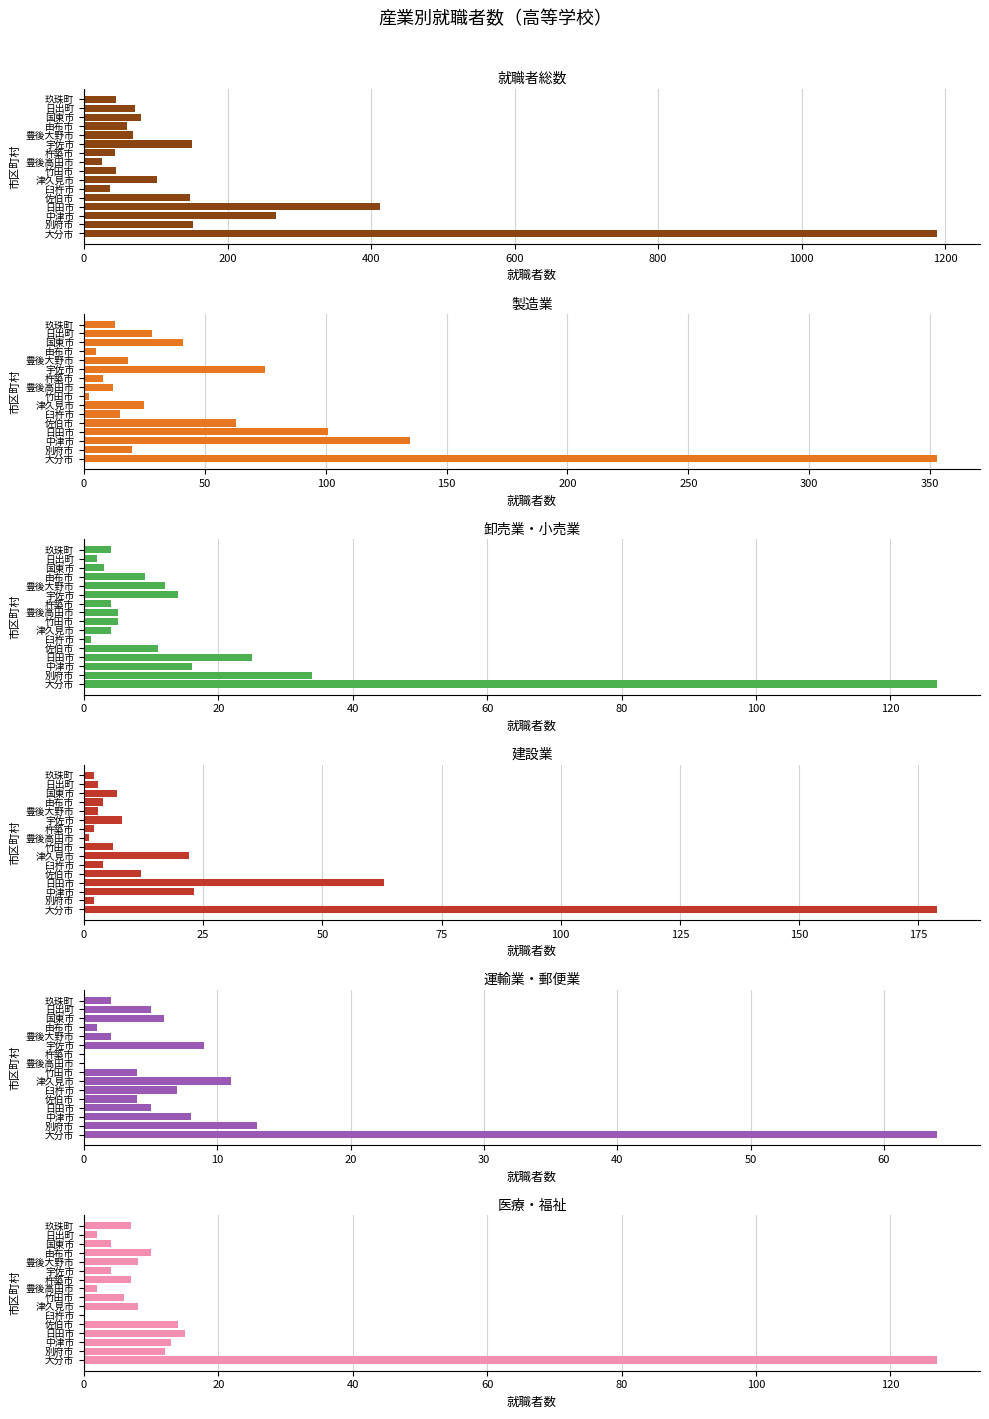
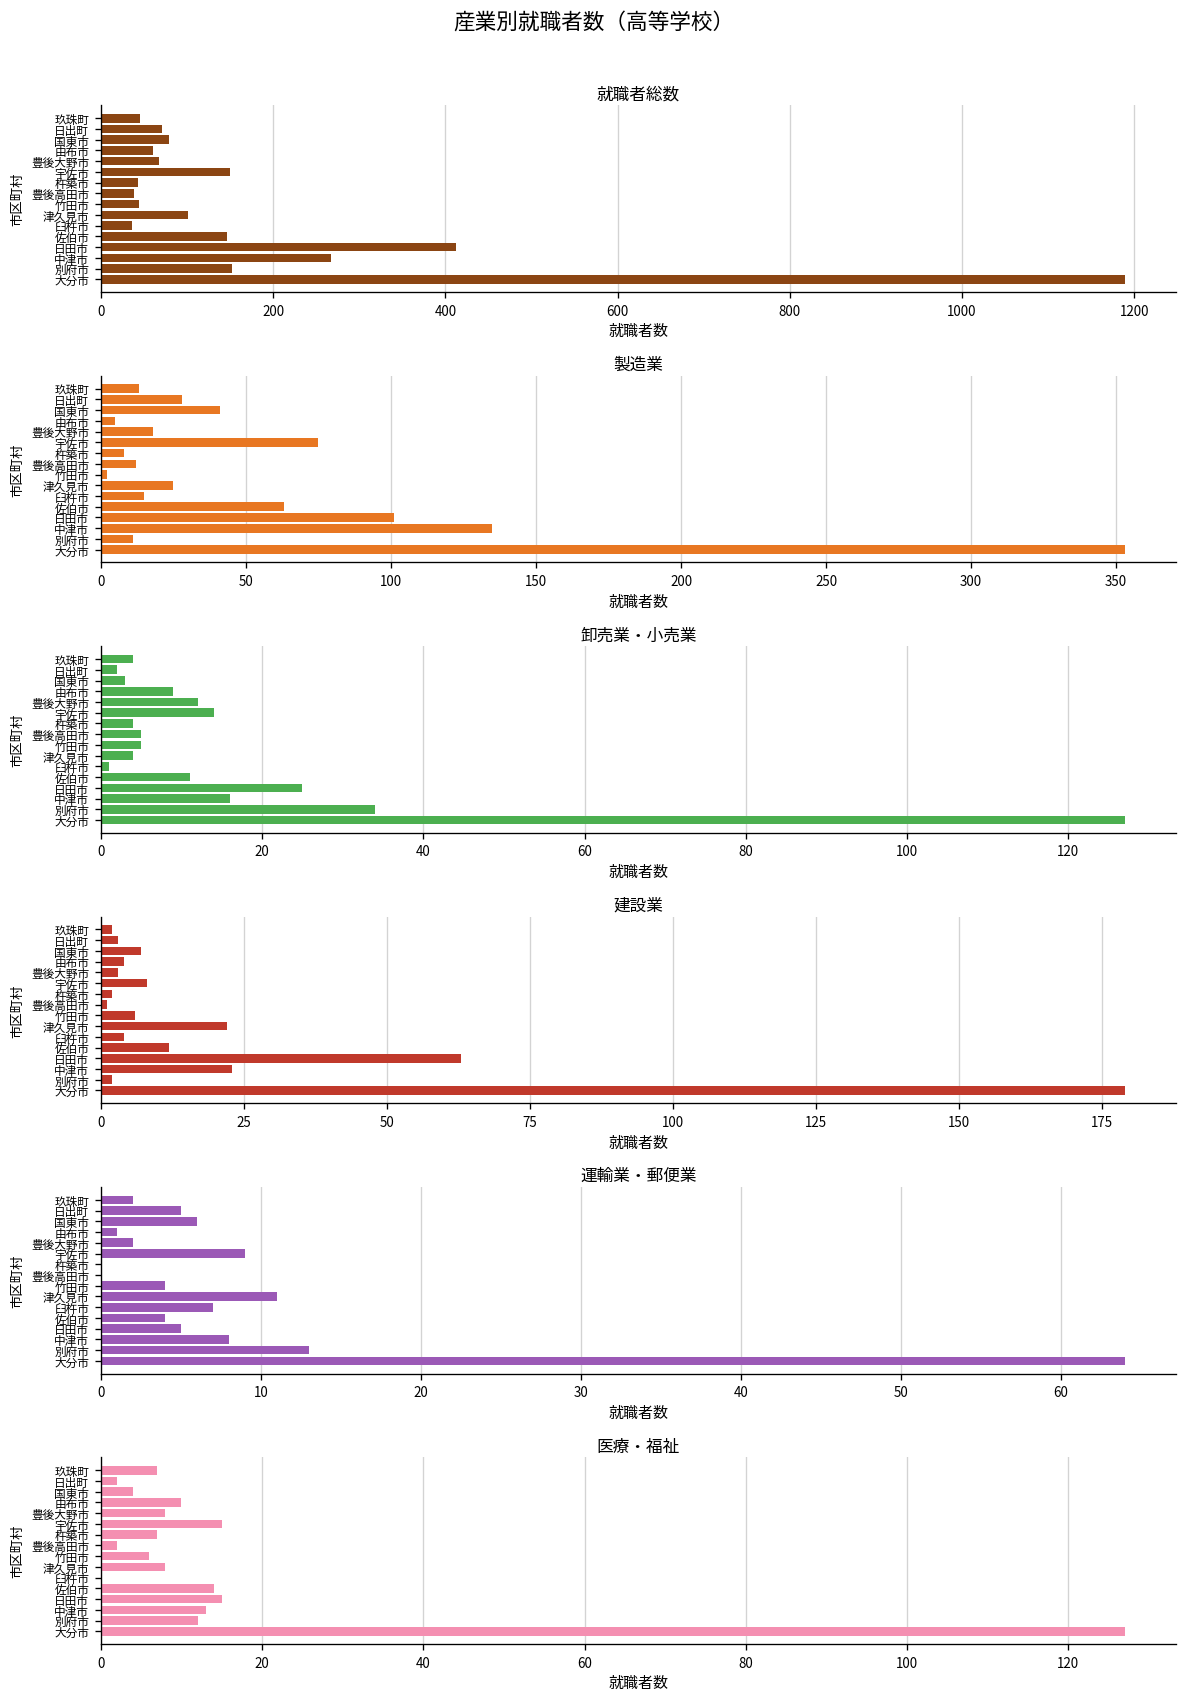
就職者総数, 豊後高田市: 30 -> 40
製造業, 別府市: 20 -> 11
医療・福祉, 宇佐市: 4 -> 15
